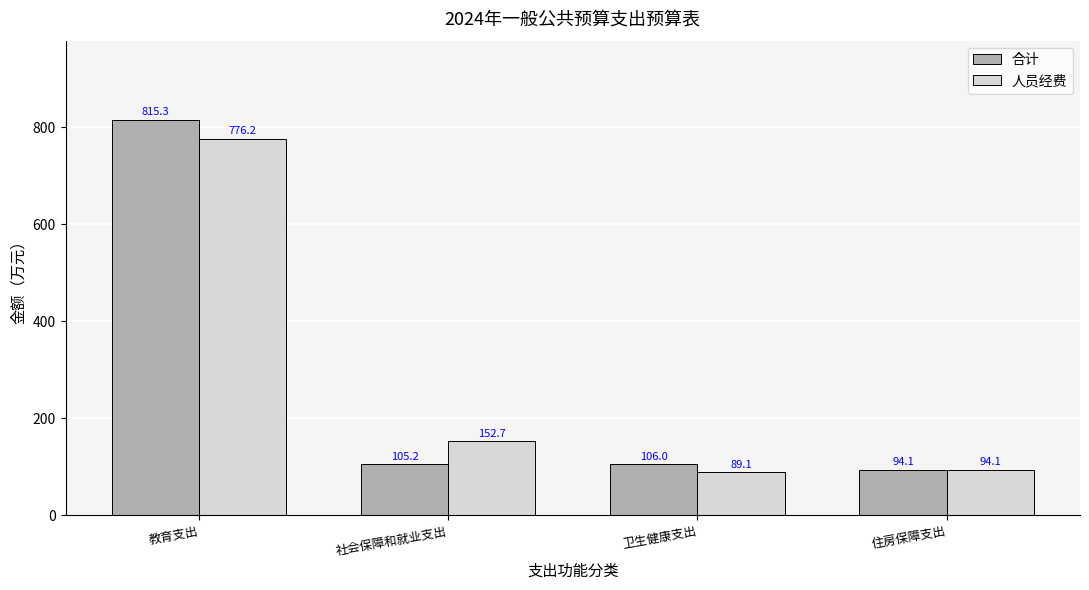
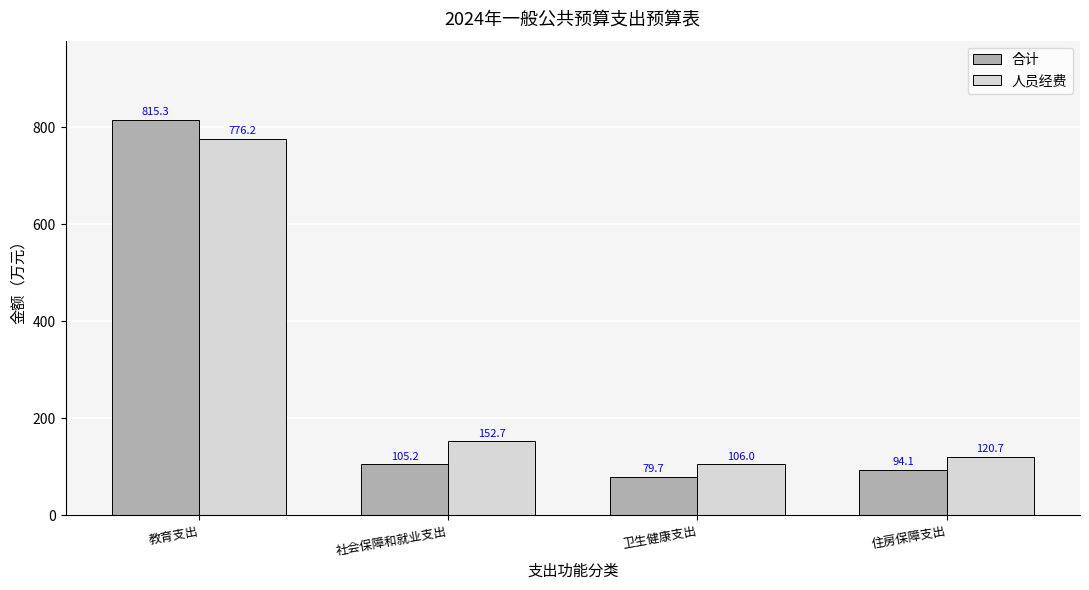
合计, 卫生健康支出: 106.0 -> 79.7
人员经费, 卫生健康支出: 89.1 -> 106.0
人员经费, 住房保障支出: 94.1 -> 120.7
